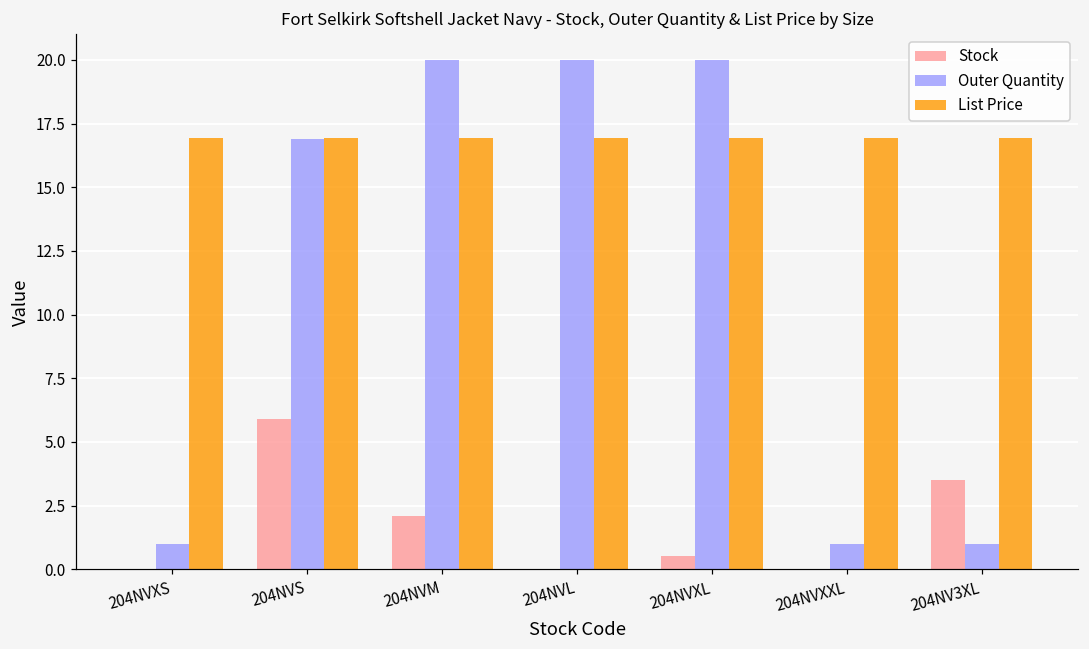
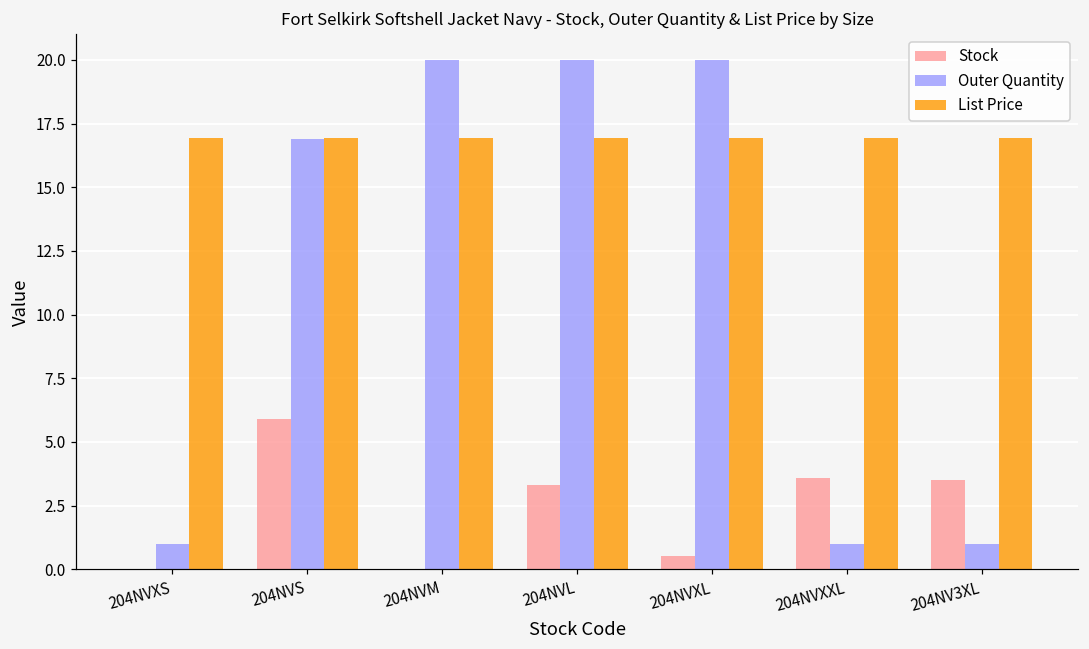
Stock, 204NVM: 2.1 -> 0.0
Stock, 204NVL: 0.0 -> 3.3
Stock, 204NVXXL: 0.0 -> 3.6
